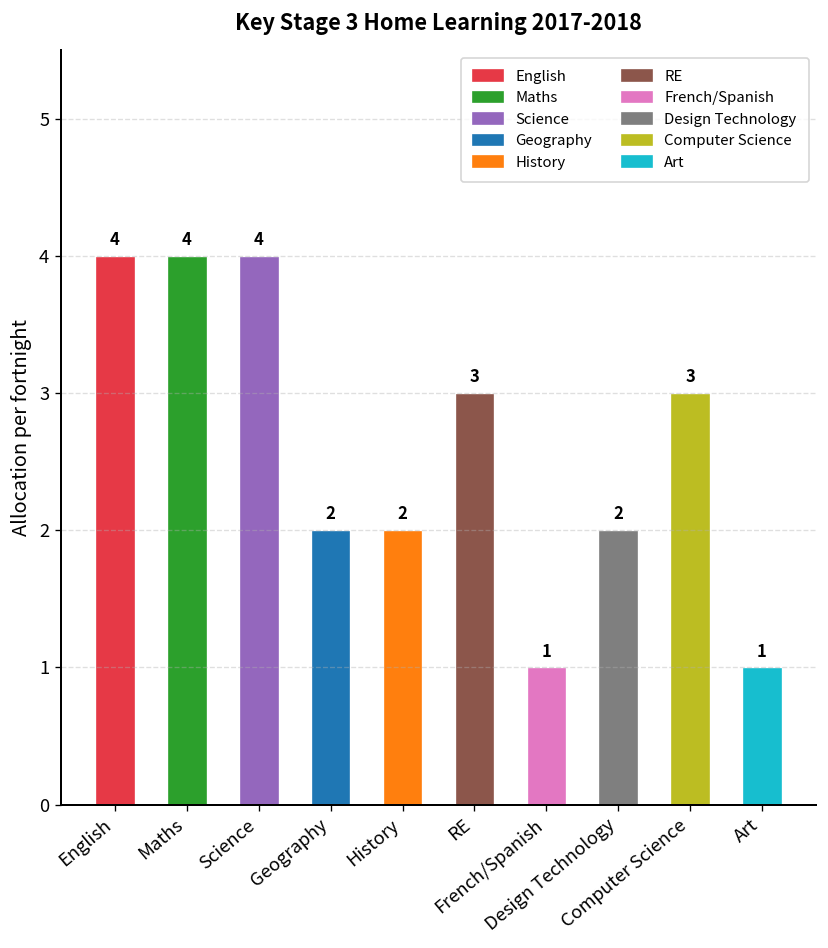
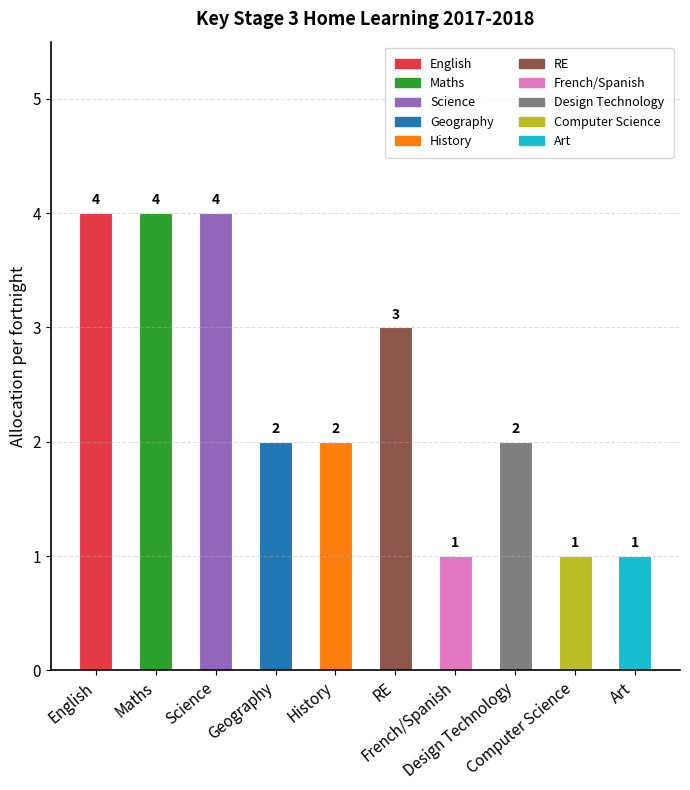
Computer Science: 3 -> 1
